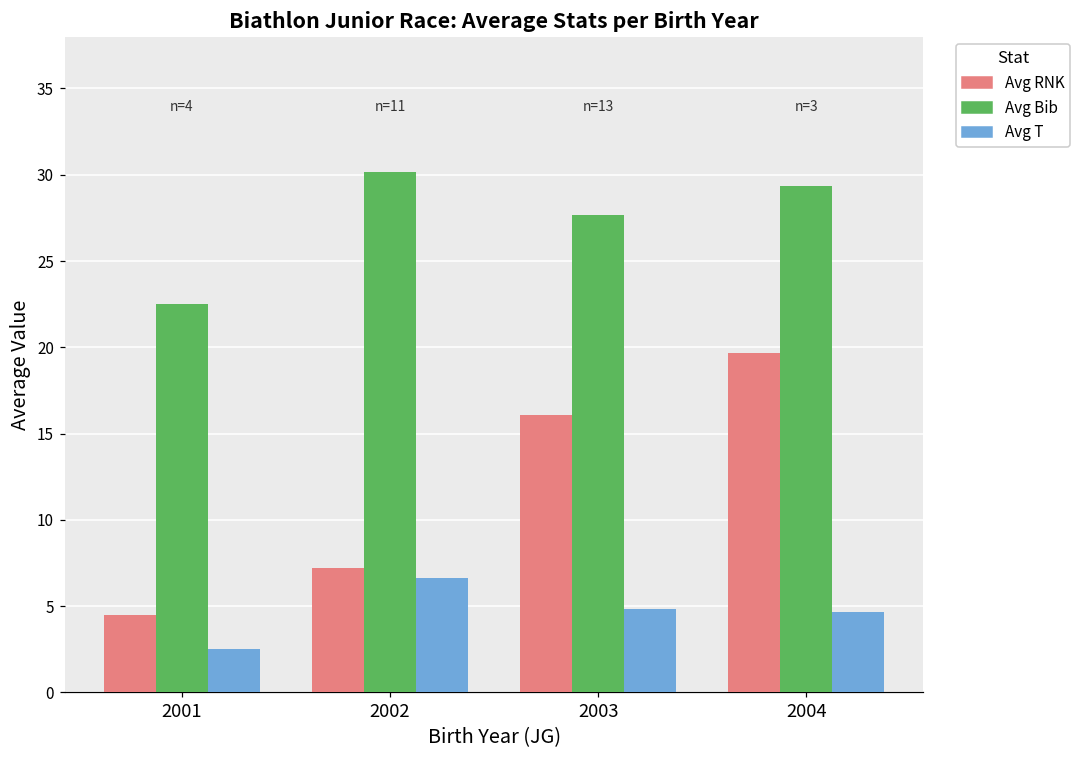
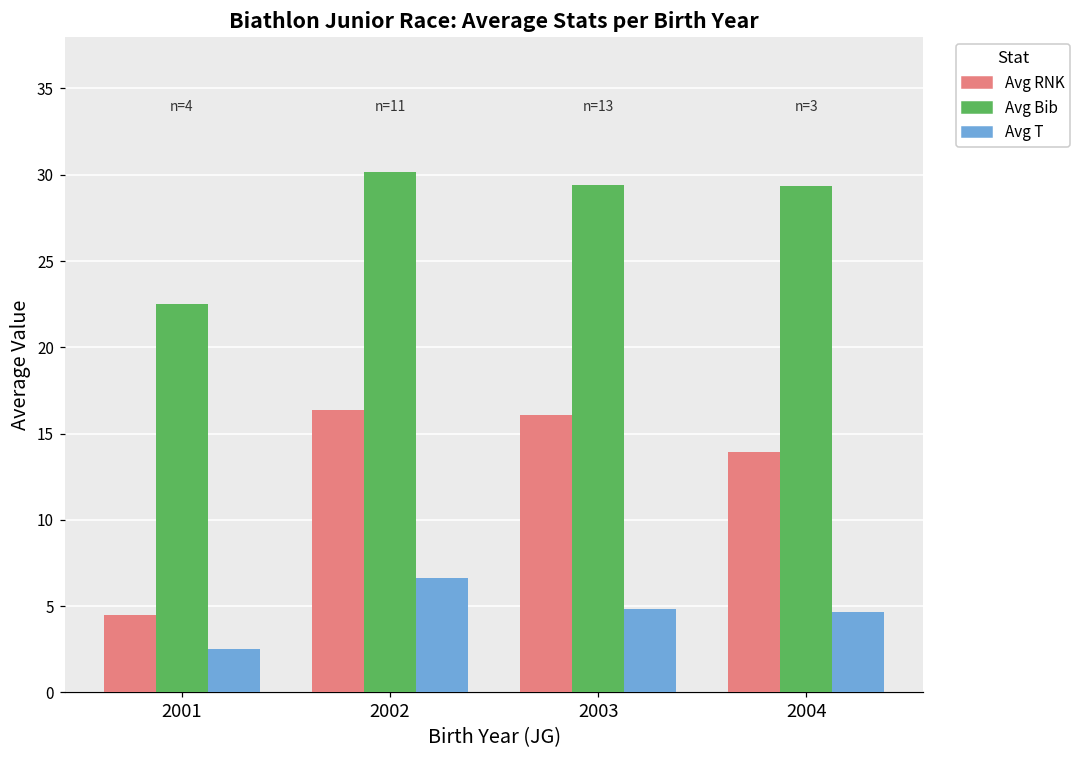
Avg RNK, 2002: 7.2 -> 16.4
Avg Bib, 2003: 27.6 -> 29.4
Avg RNK, 2004: 19.7 -> 14.0
